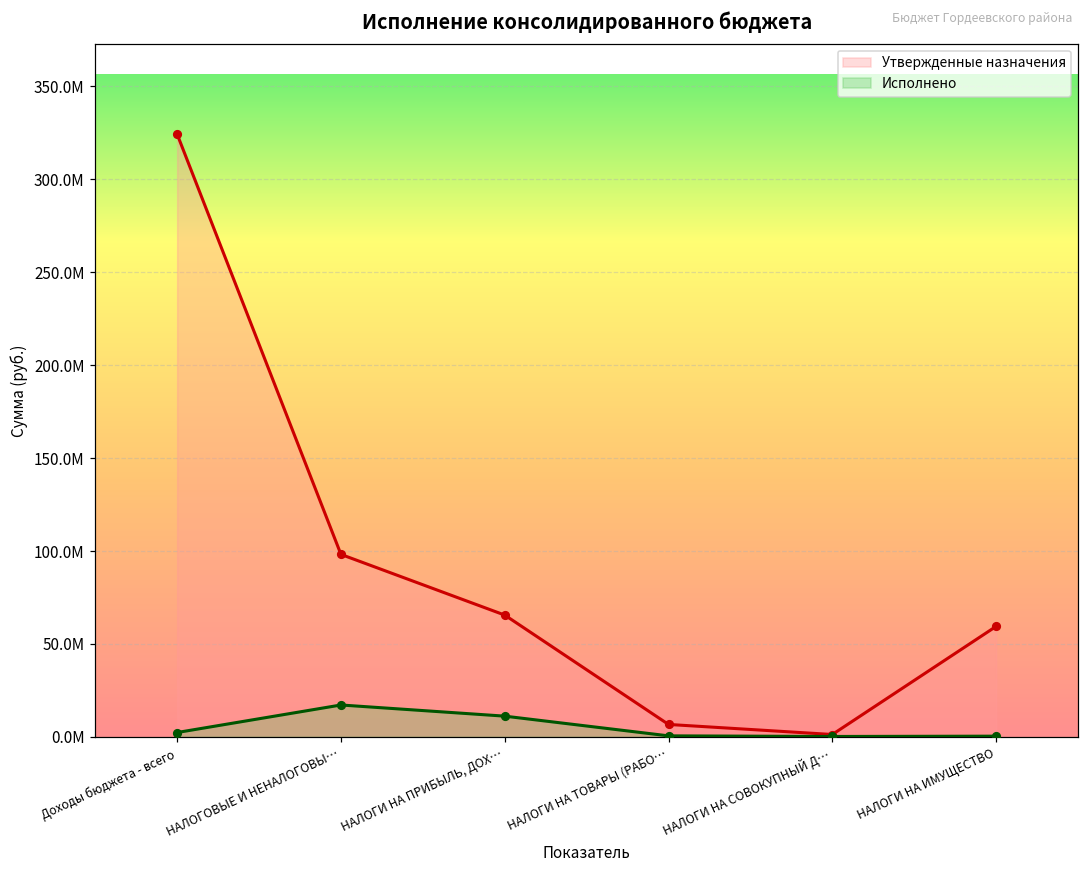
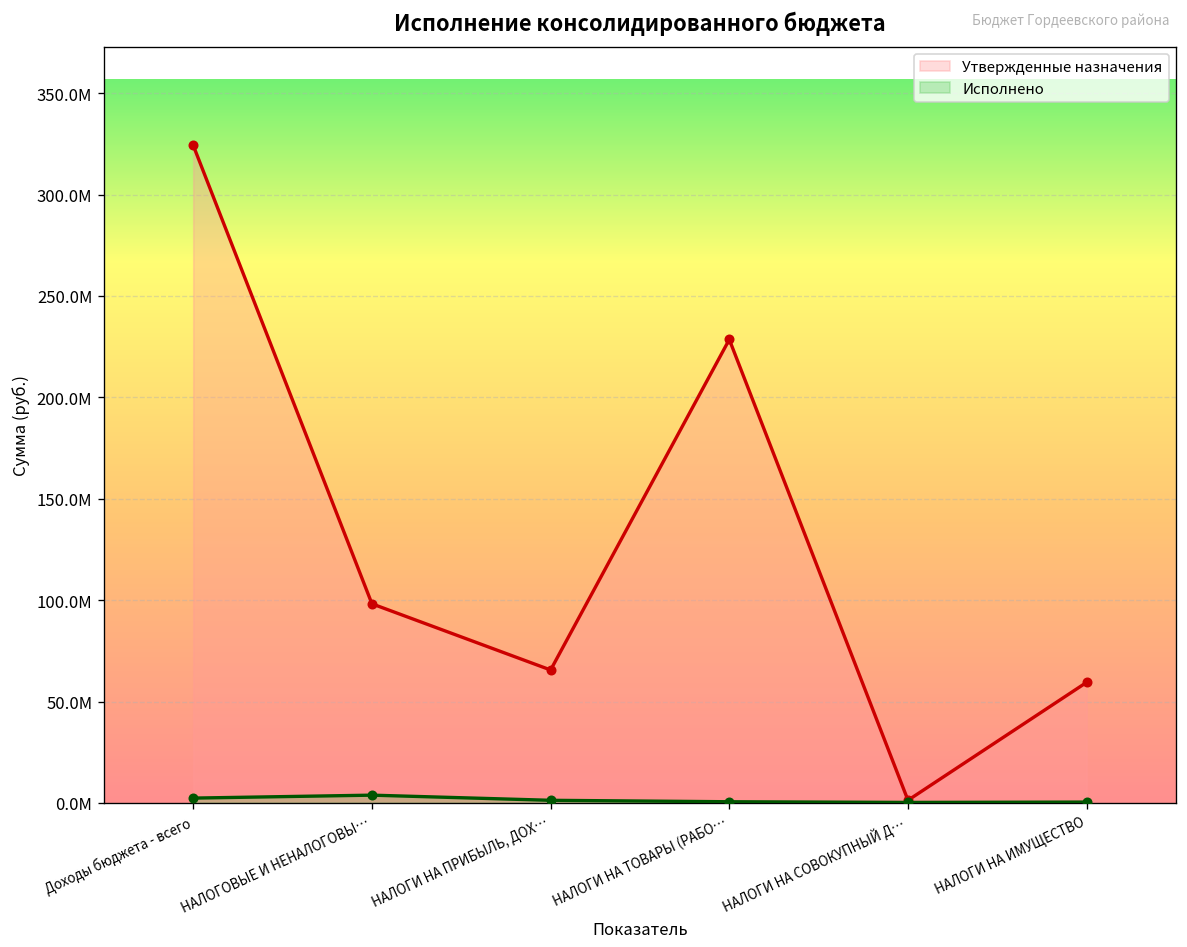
Исполнено, НАЛОГОВЫЕ И НЕНАЛОГОВЫ…: 17000000 -> 4000000
Исполнено, НАЛОГИ НА ПРИБЫЛЬ, ДОХ…: 11000000 -> 1000000
Утвержденные назначения, НАЛОГИ НА ТОВАРЫ (РАБО…: 7000000 -> 229000000
